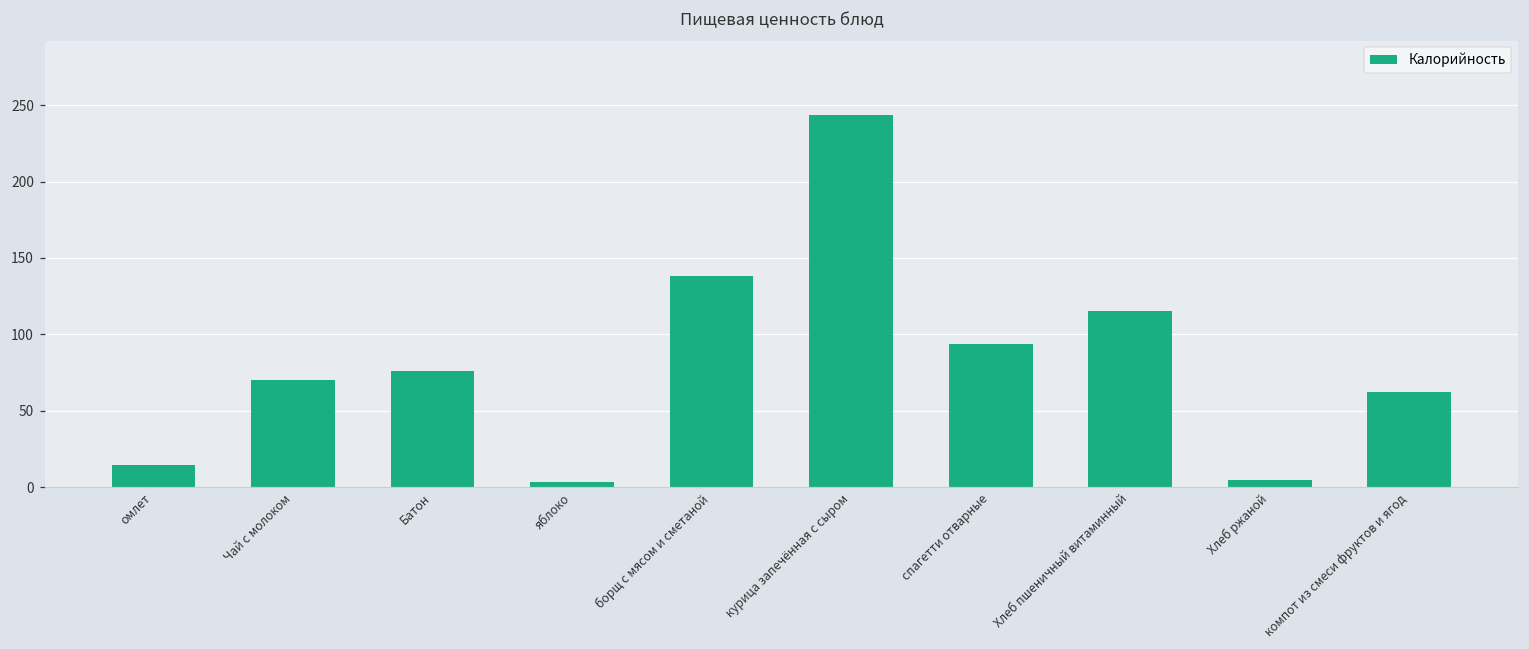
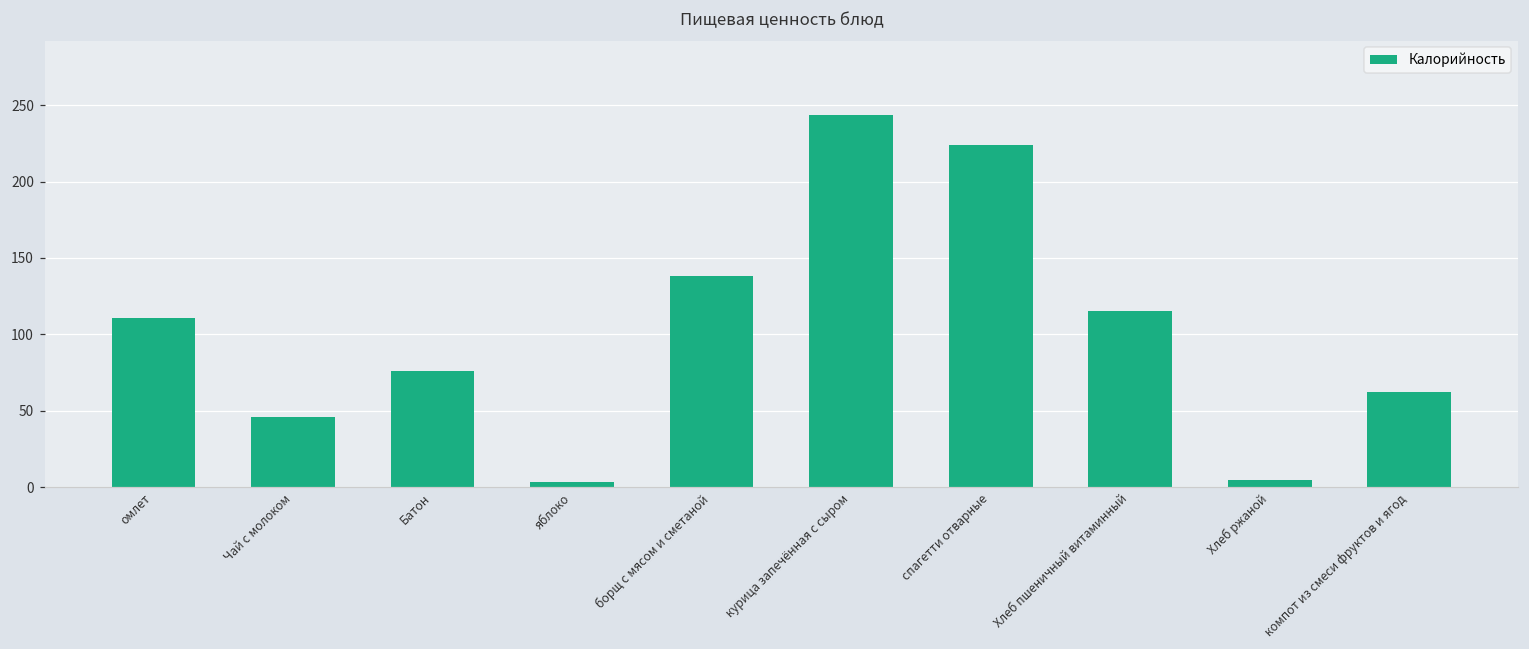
омлет: 14 -> 111
Чай с молоком: 70 -> 46
спагетти отварные: 93 -> 224
